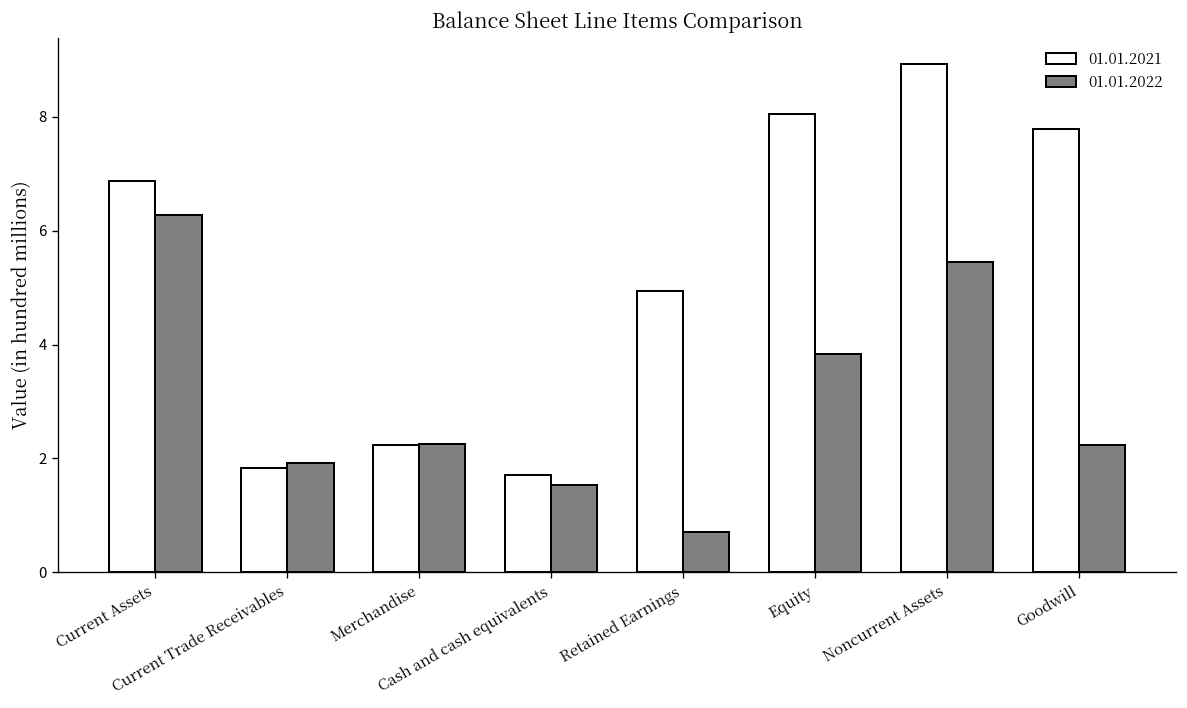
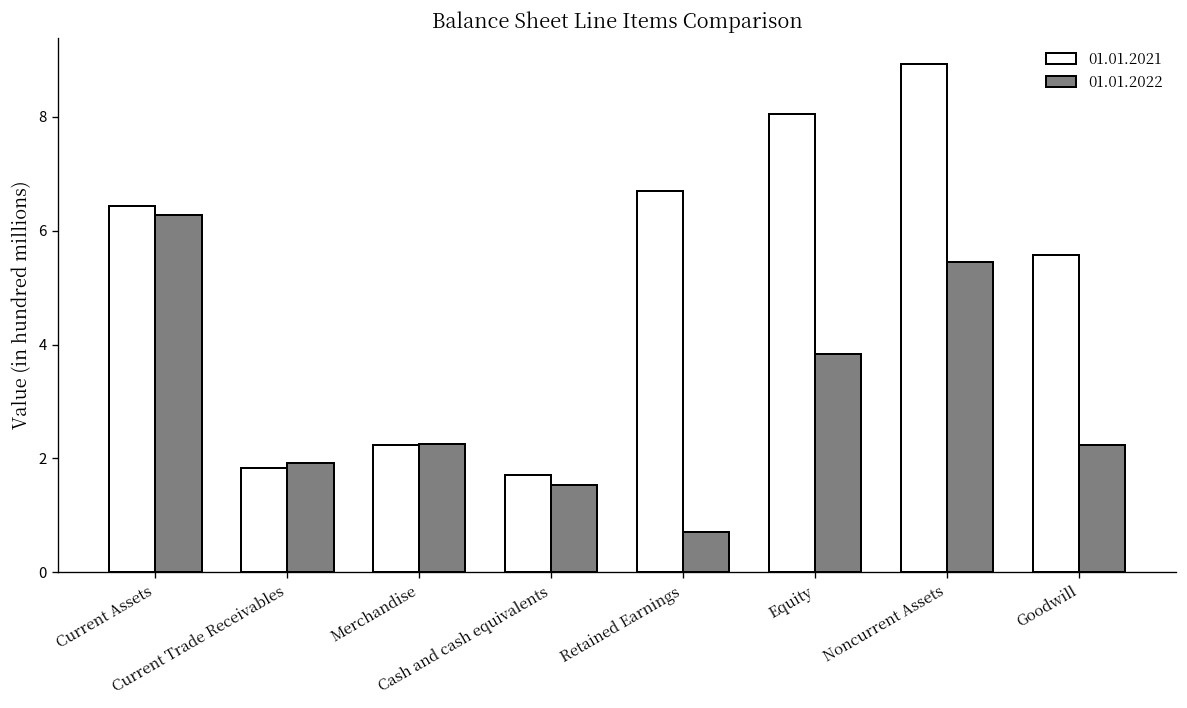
01.01.2021, Current Assets: 6.9 -> 6.4
01.01.2021, Retained Earnings: 4.9 -> 6.7
01.01.2021, Goodwill: 7.8 -> 5.6
